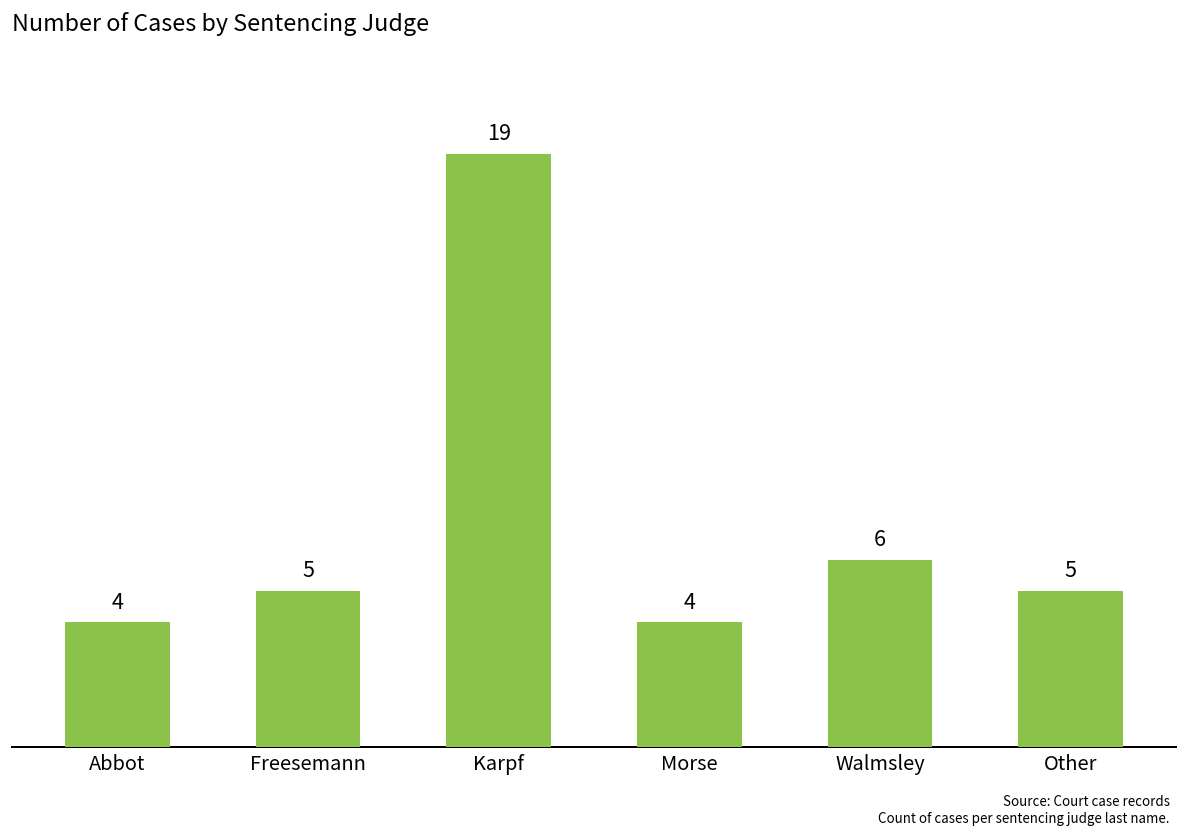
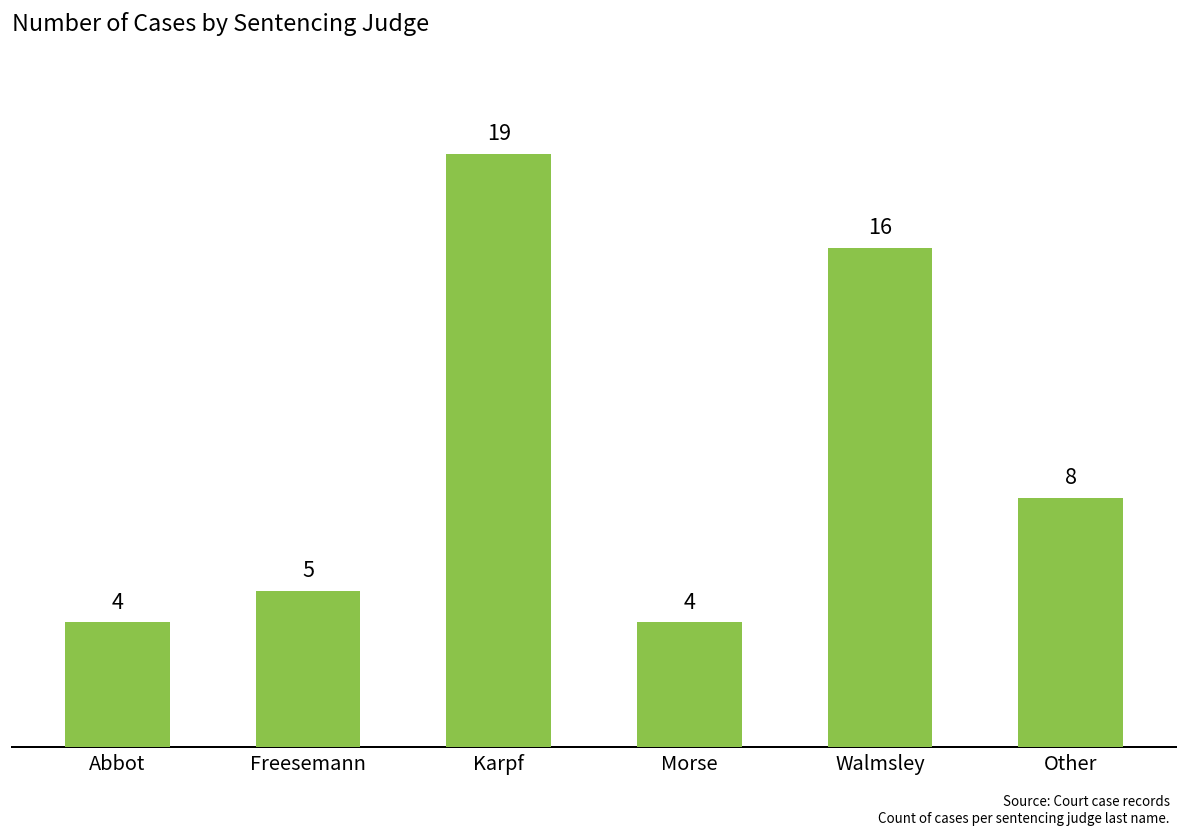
Walmsley: 6 -> 16
Other: 5 -> 8
